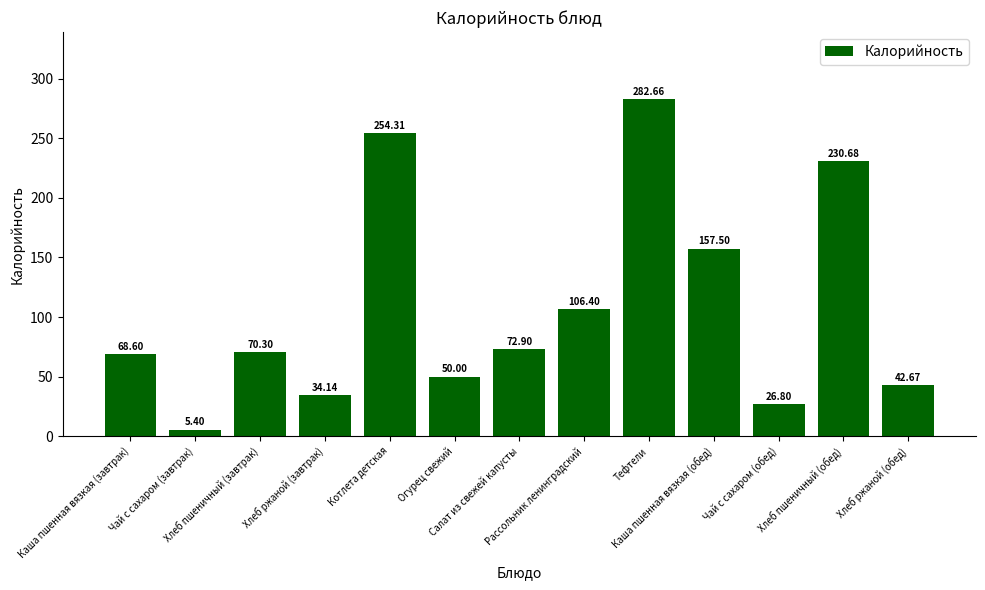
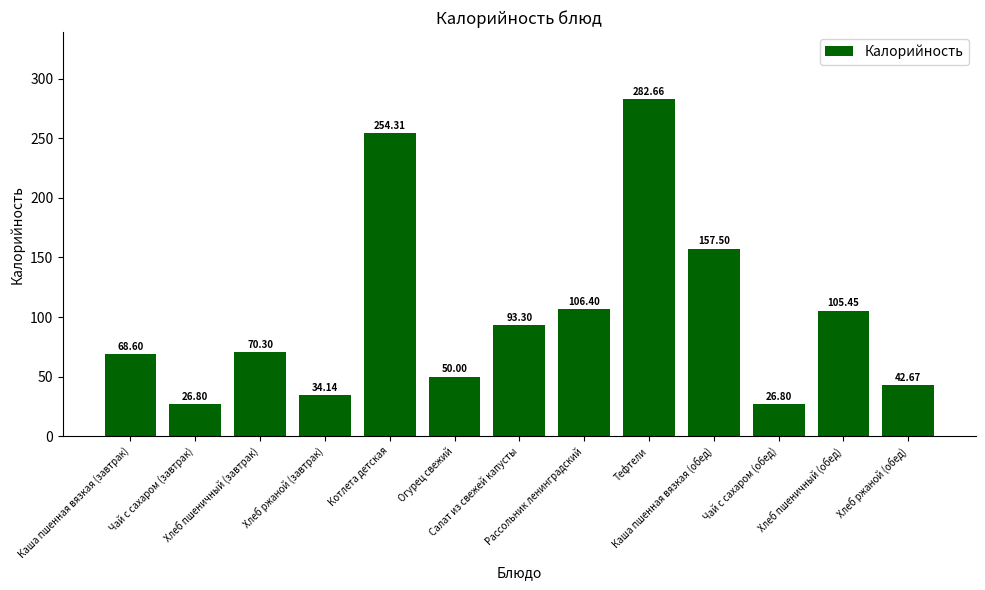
Чай с сахаром (завтрак): 5.40 -> 26.80
Салат из свежей капусты: 72.90 -> 93.30
Хлеб пшеничный (обед): 230.68 -> 105.45
